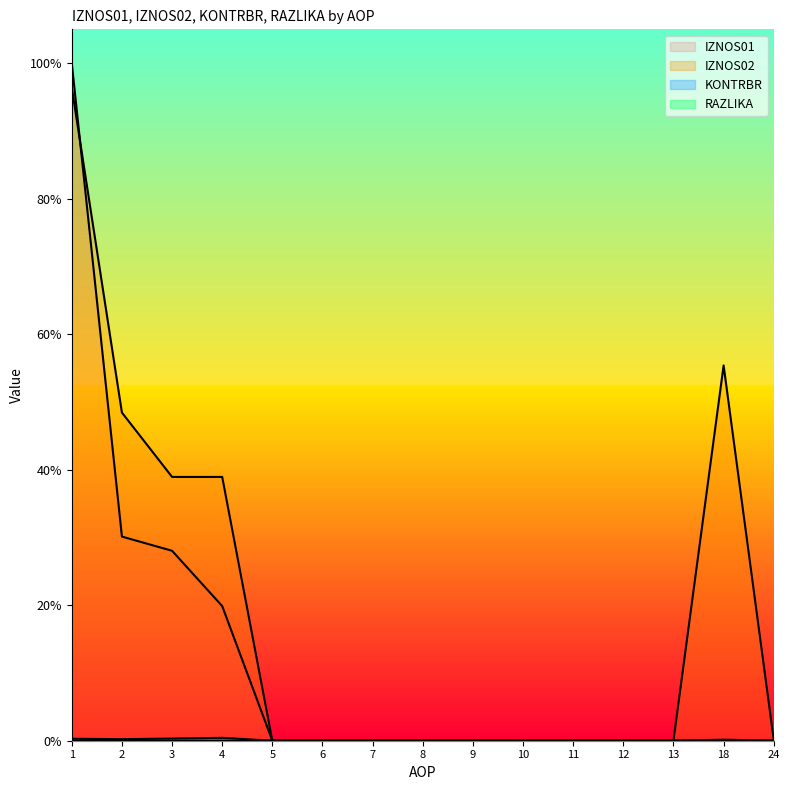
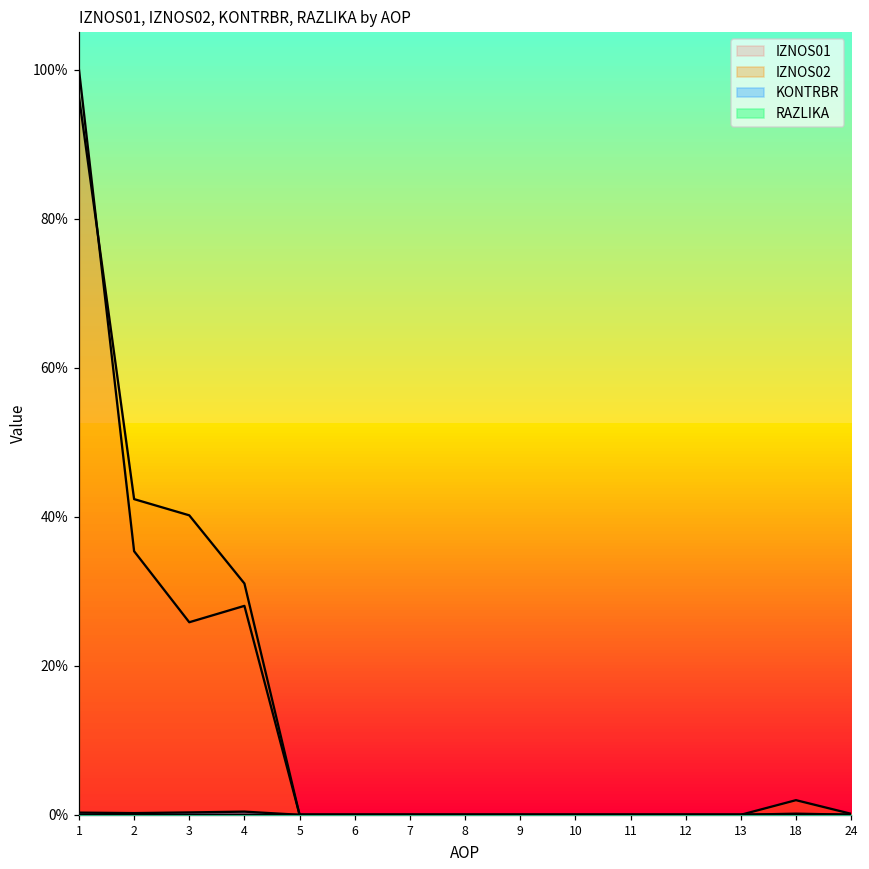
IZNOS01, 2: 30% -> 35%
IZNOS02, 2: 48% -> 42%
IZNOS01, 3: 28% -> 26%
IZNOS02, 3: 39% -> 40%
IZNOS01, 4: 20% -> 28%
IZNOS02, 4: 39% -> 31%
IZNOS02, 18: 55% -> 2%
